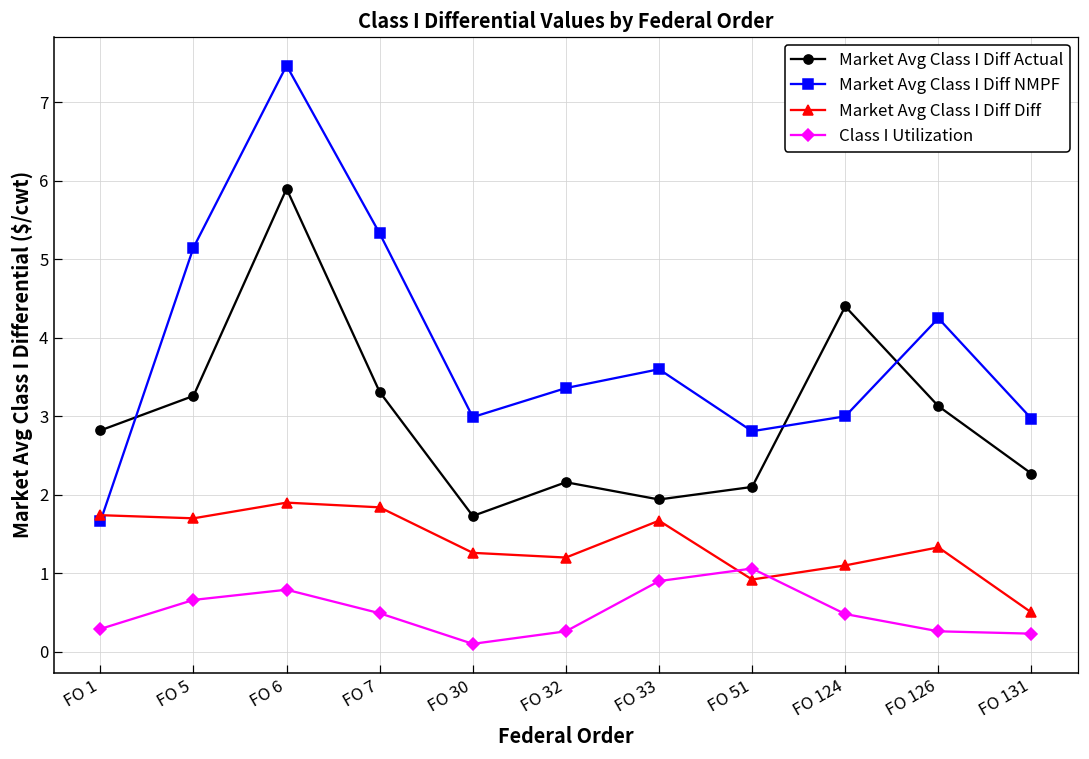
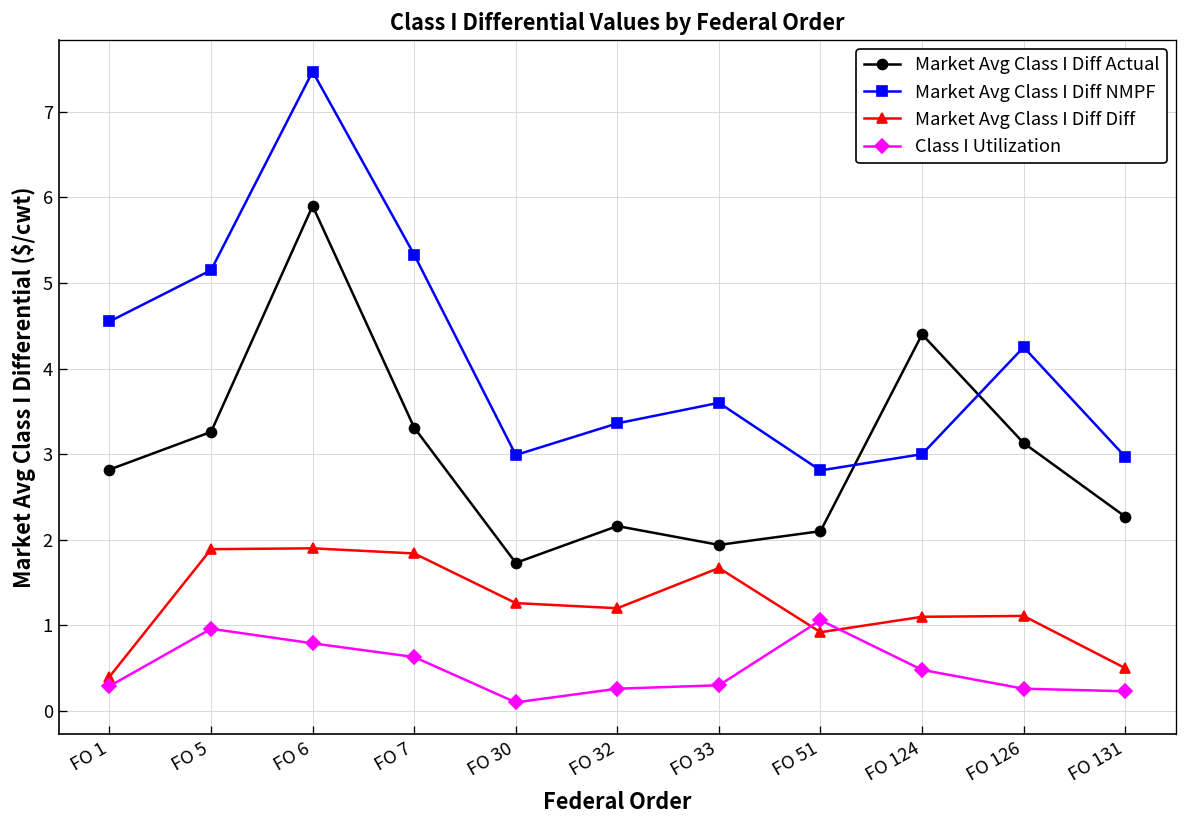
Market Avg Class I Diff NMPF, FO 1: 1.7 -> 4.6
Market Avg Class I Diff Diff, FO 1: 1.7 -> 0.4
Market Avg Class I Diff Diff, FO 5: 1.7 -> 1.9
Class I Utilization, FO 5: 0.7 -> 1.0
Class I Utilization, FO 7: 0.5 -> 0.6
Class I Utilization, FO 33: 0.9 -> 0.3
Market Avg Class I Diff Diff, FO 126: 1.3 -> 1.1
